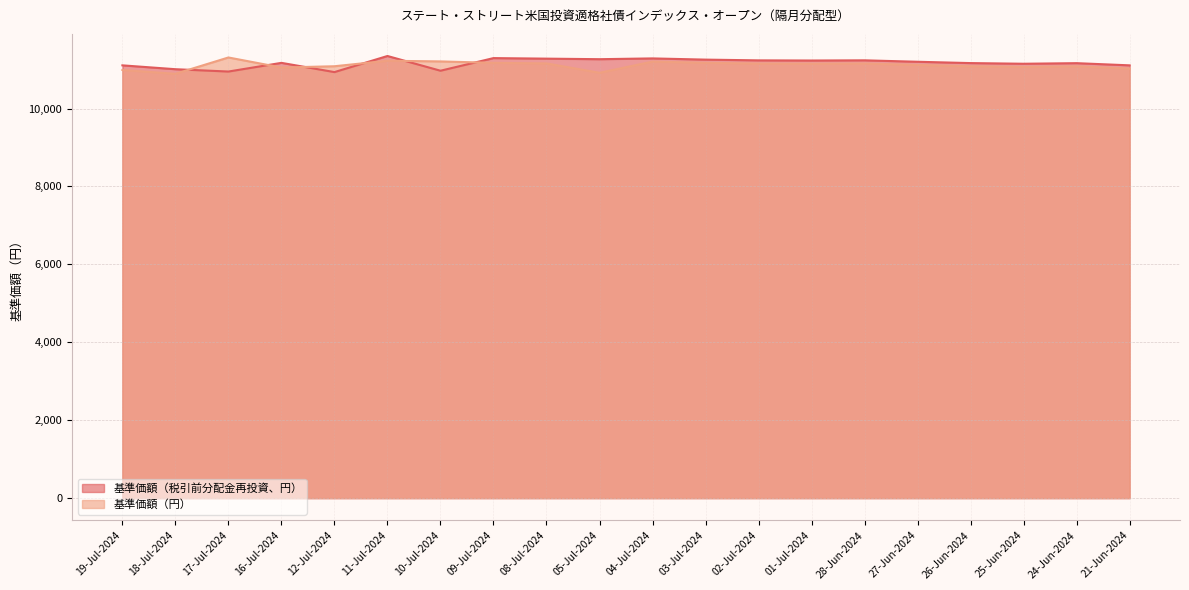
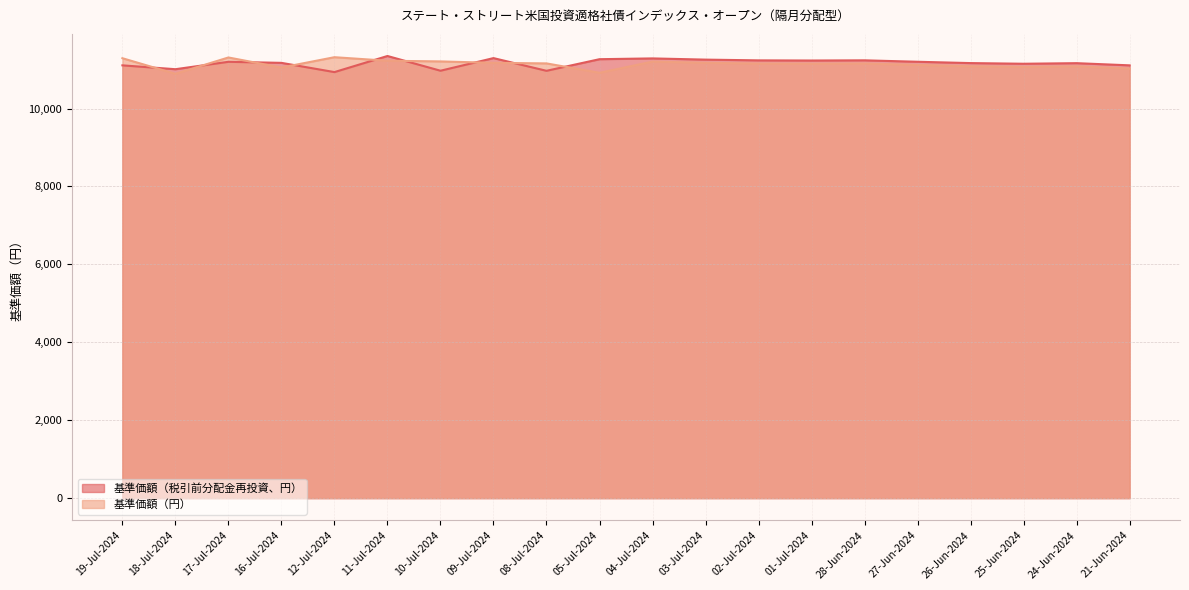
基準価額（円）, 19-Jul-2024: 11,000 -> 11,300
基準価額（税引前分配金再投資、円）, 17-Jul-2024: 10,900 -> 11,200
基準価額（円）, 12-Jul-2024: 11,100 -> 11,300
基準価額（税引前分配金再投資、円）, 08-Jul-2024: 11,300 -> 11,000
